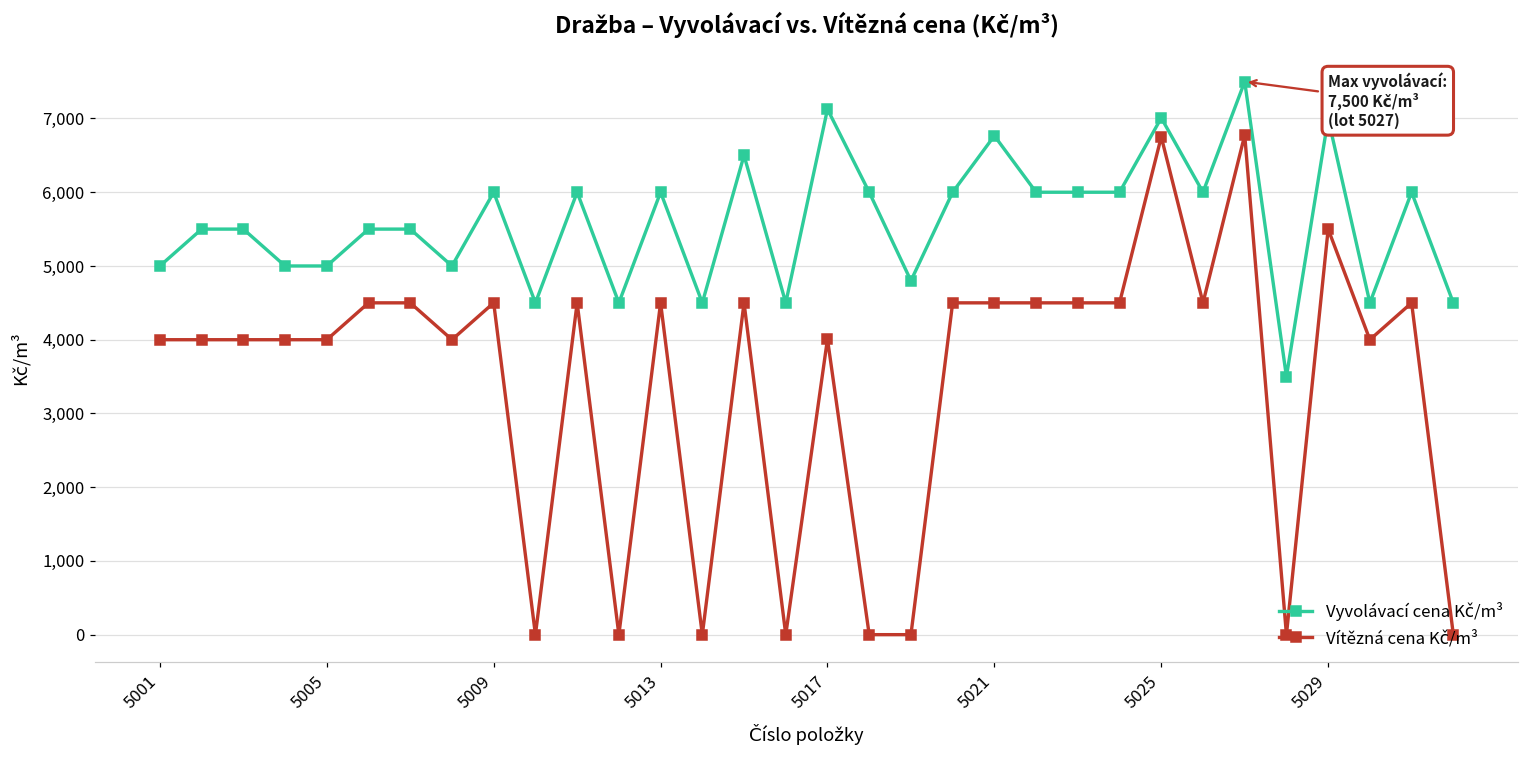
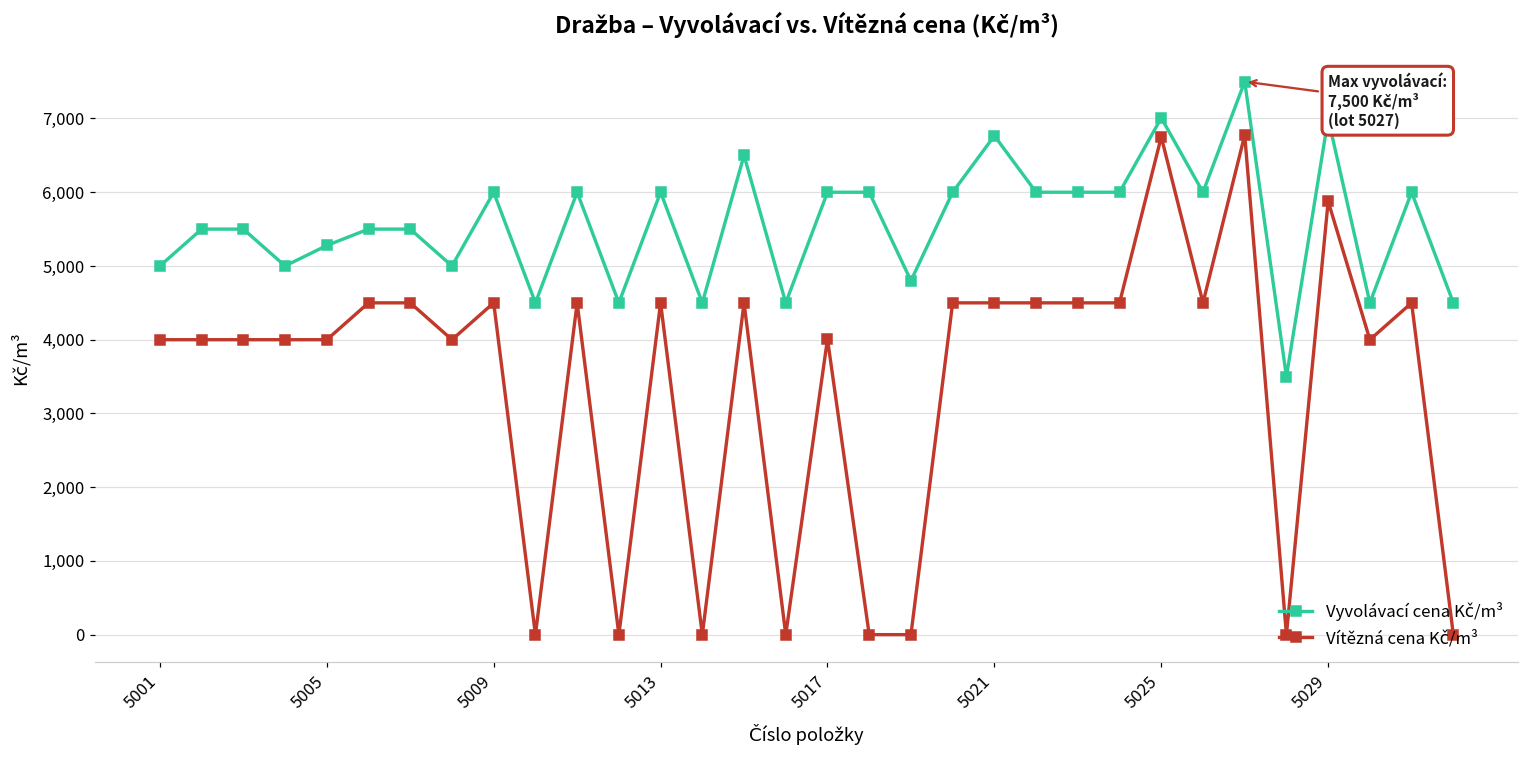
Vyvolávací cena Kč/m³, 5005: 5,000 -> 5,300
Vyvolávací cena Kč/m³, 5017: 7,100 -> 6,000
Vítězná cena Kč/m³, 5029: 5,500 -> 5,900
